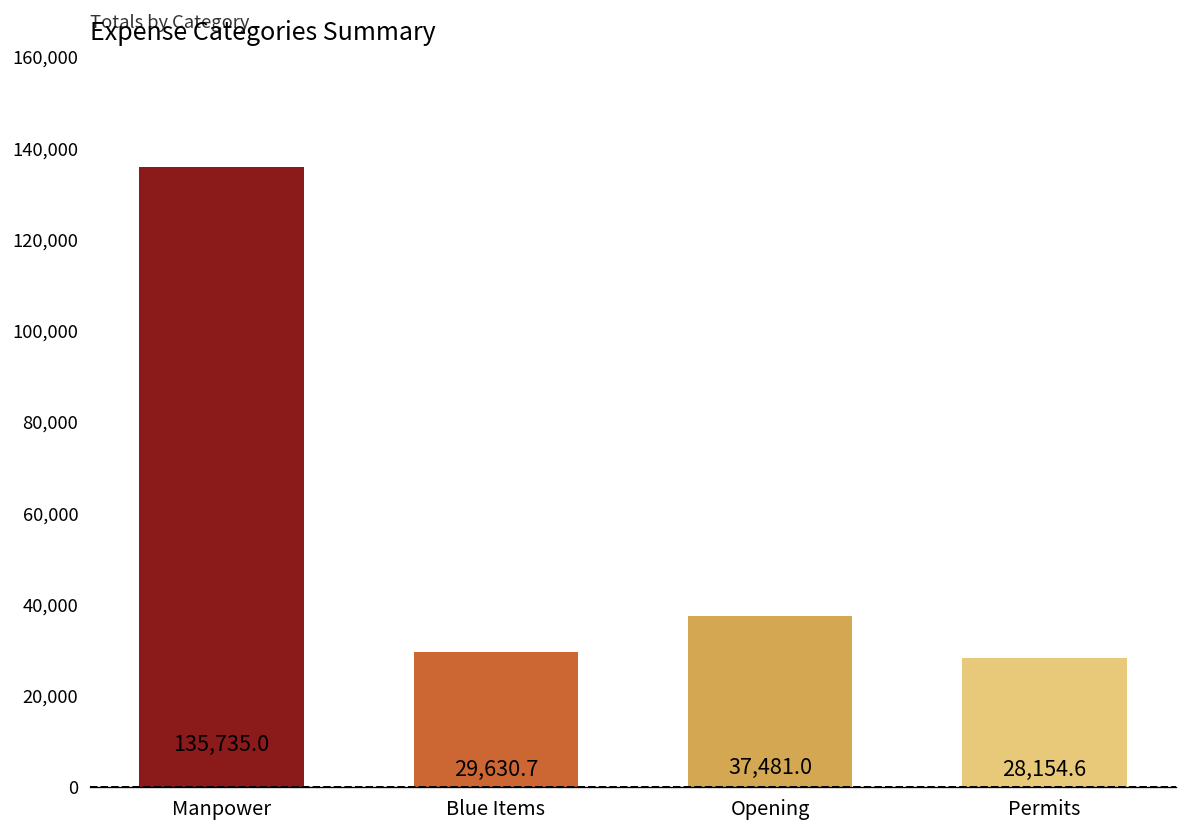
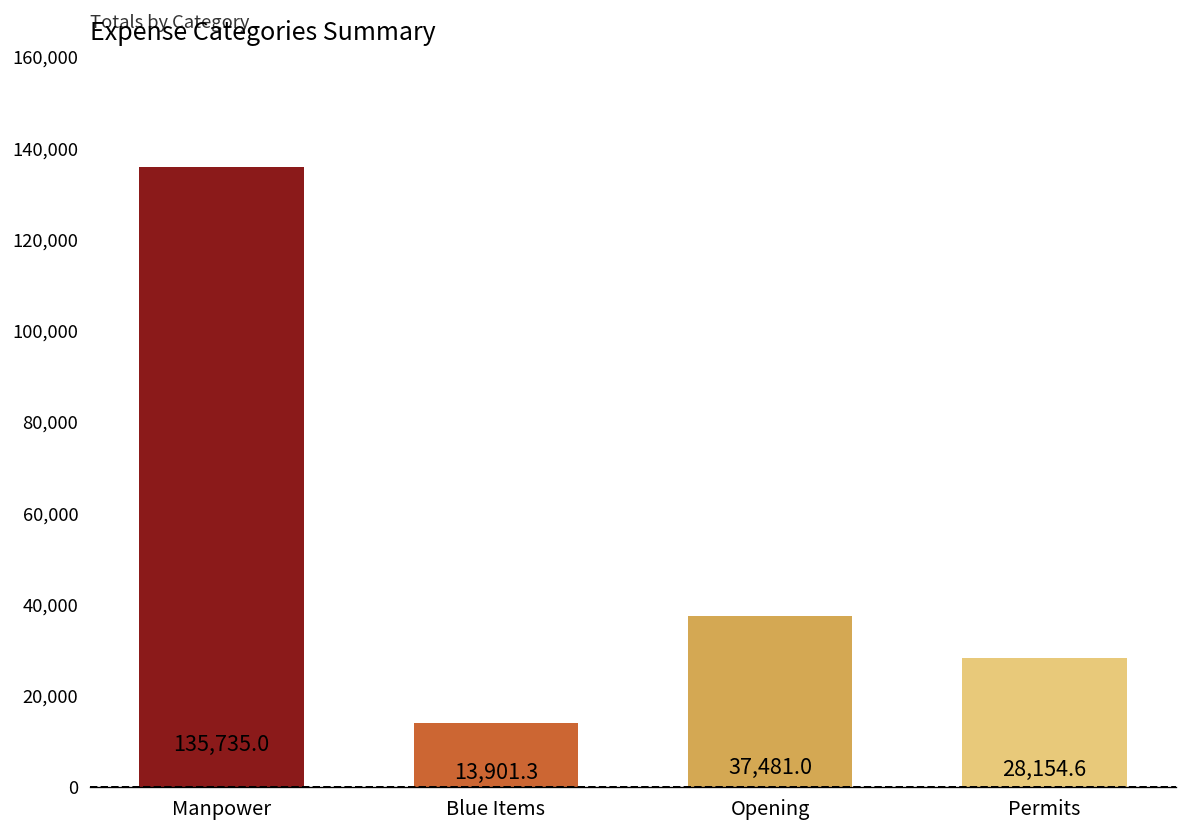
Blue Items: 29,630.7 -> 13,901.3
